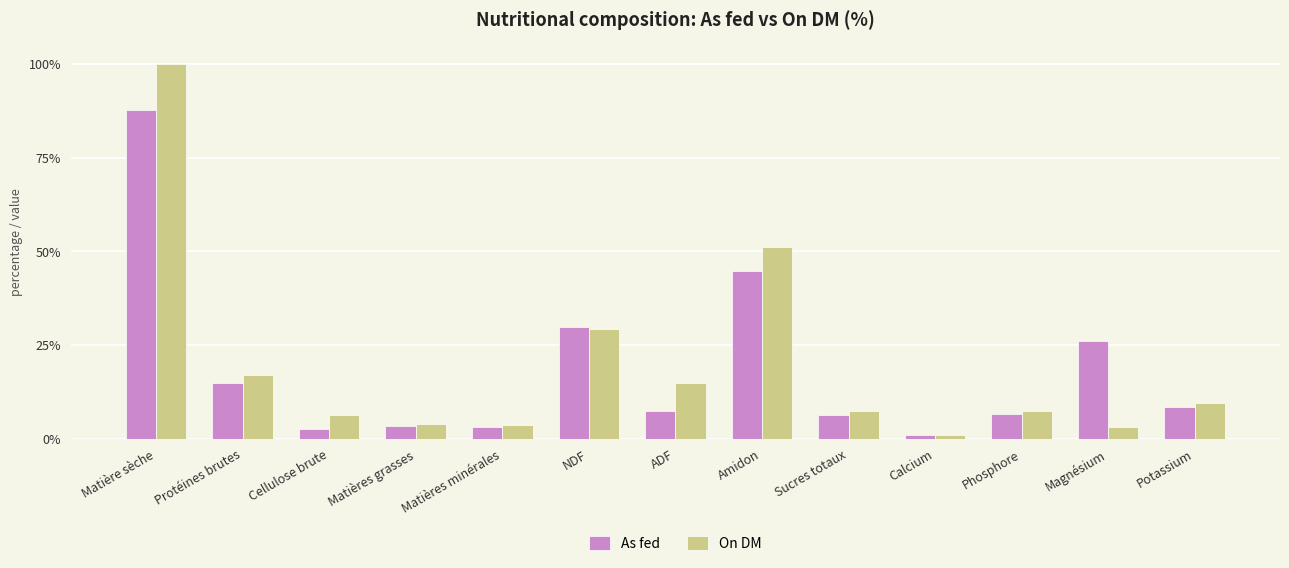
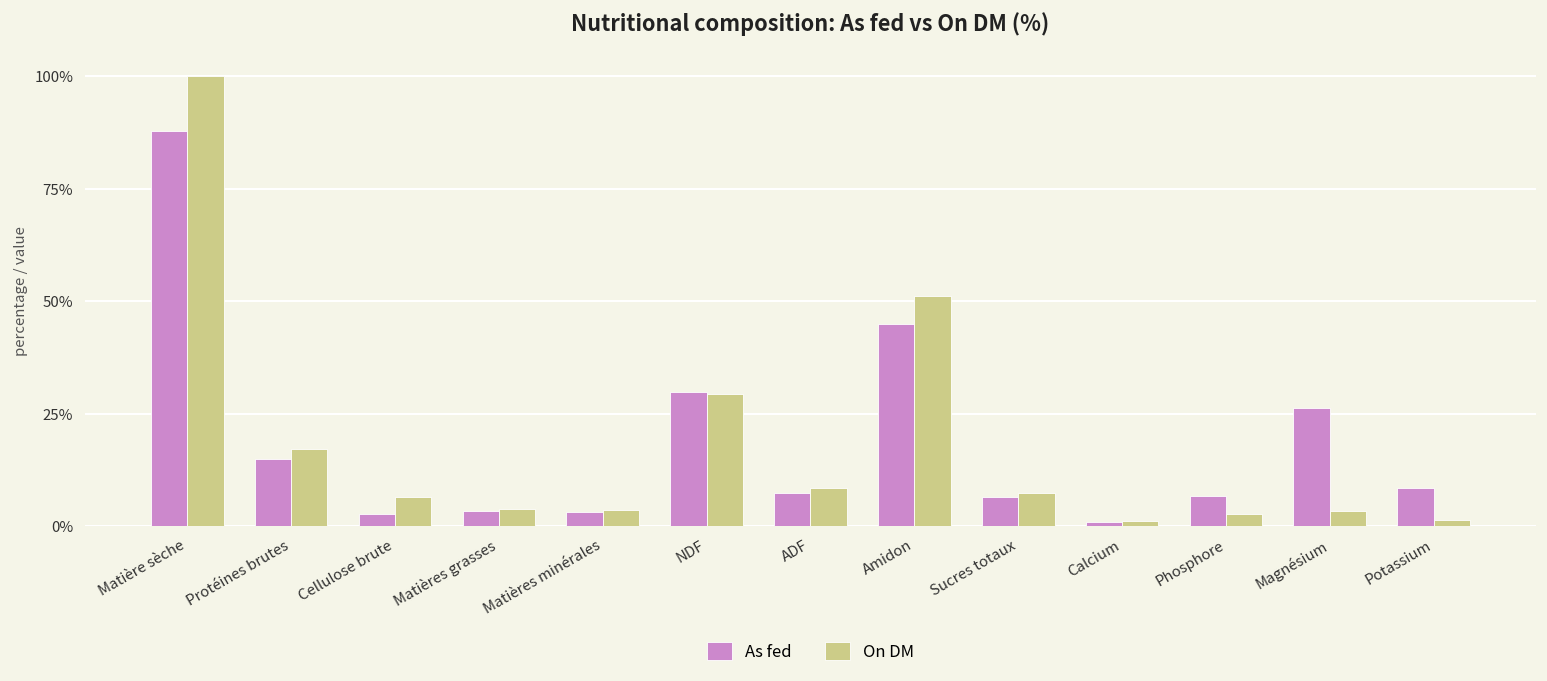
On DM, ADF: 15% -> 8%
On DM, Phosphore: 8% -> 3%
On DM, Potassium: 10% -> 1%
